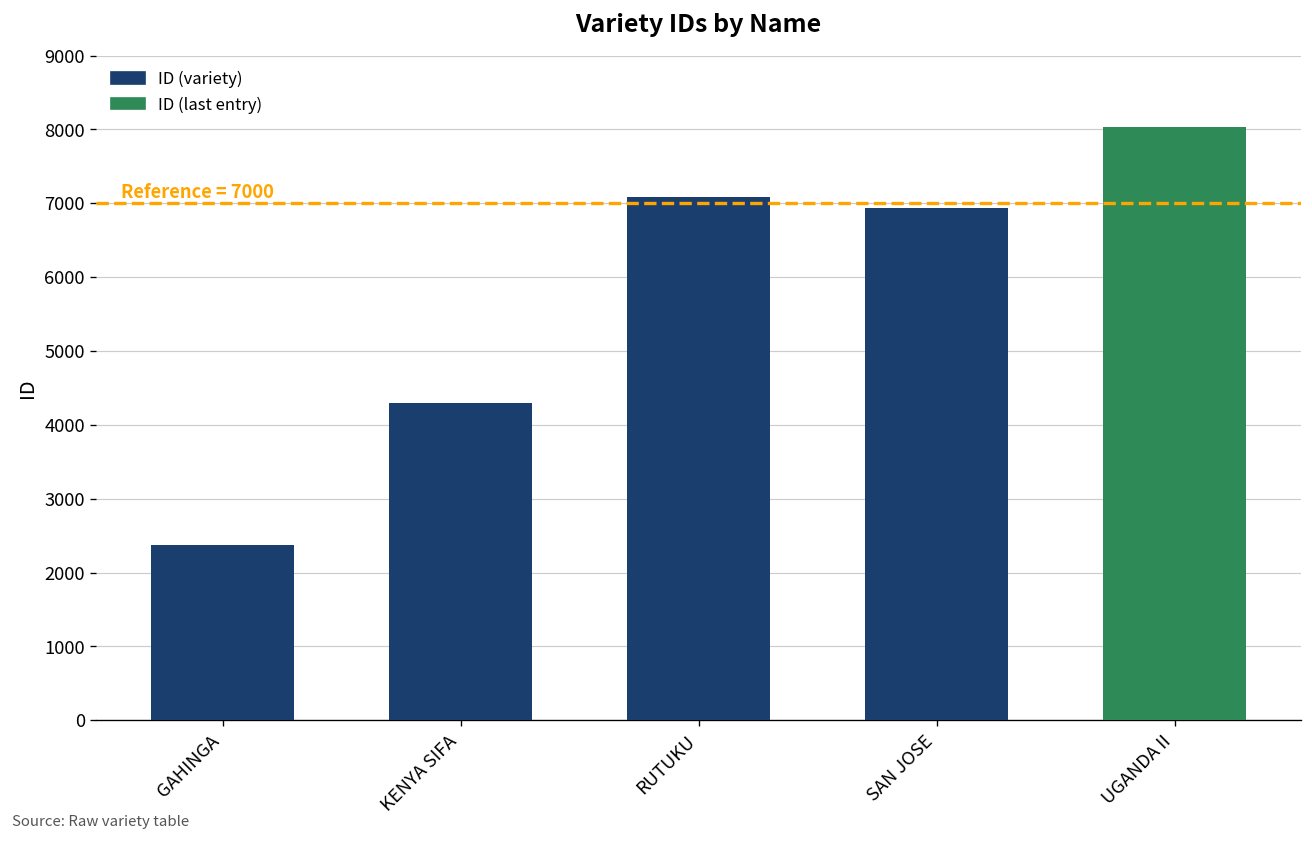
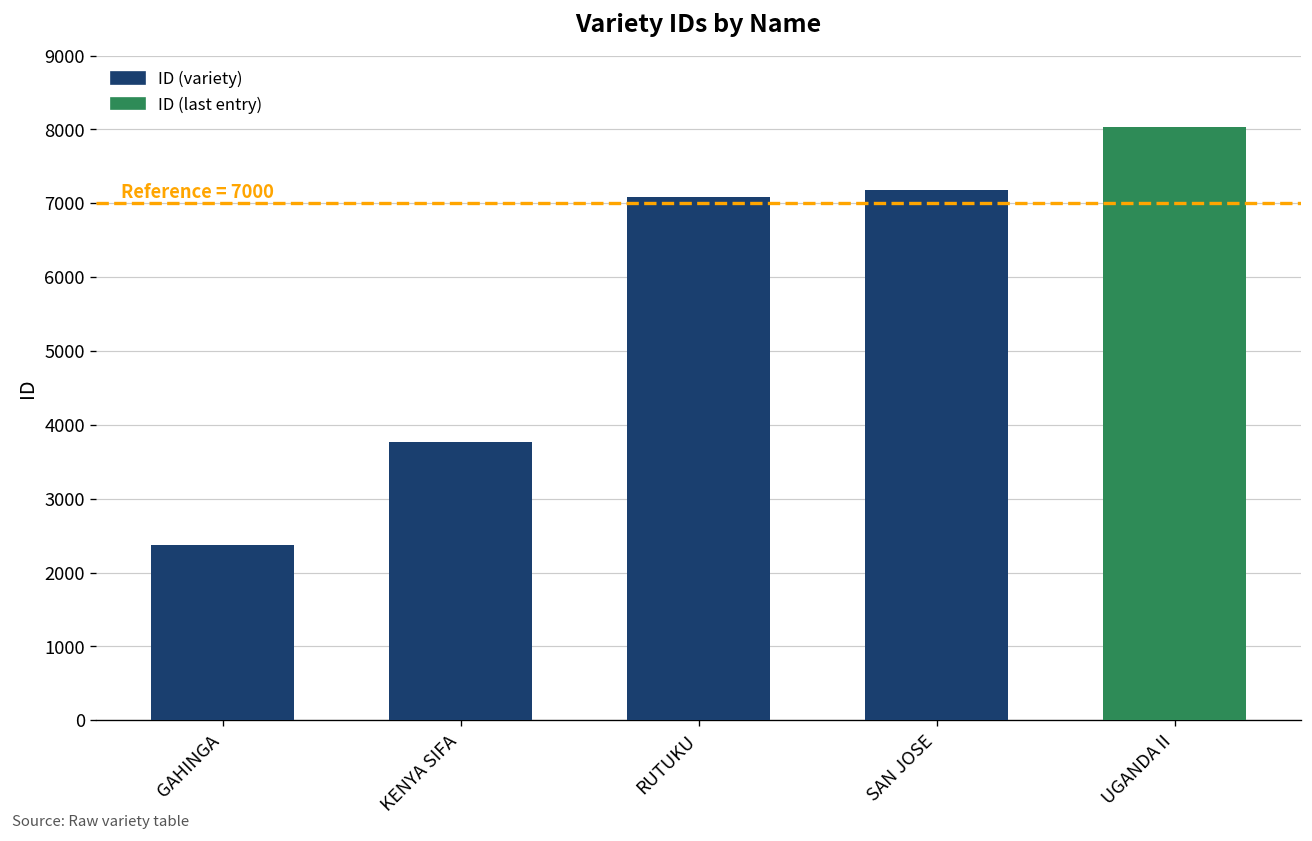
KENYA SIFA: 4300 -> 3800
SAN JOSE: 6900 -> 7200
